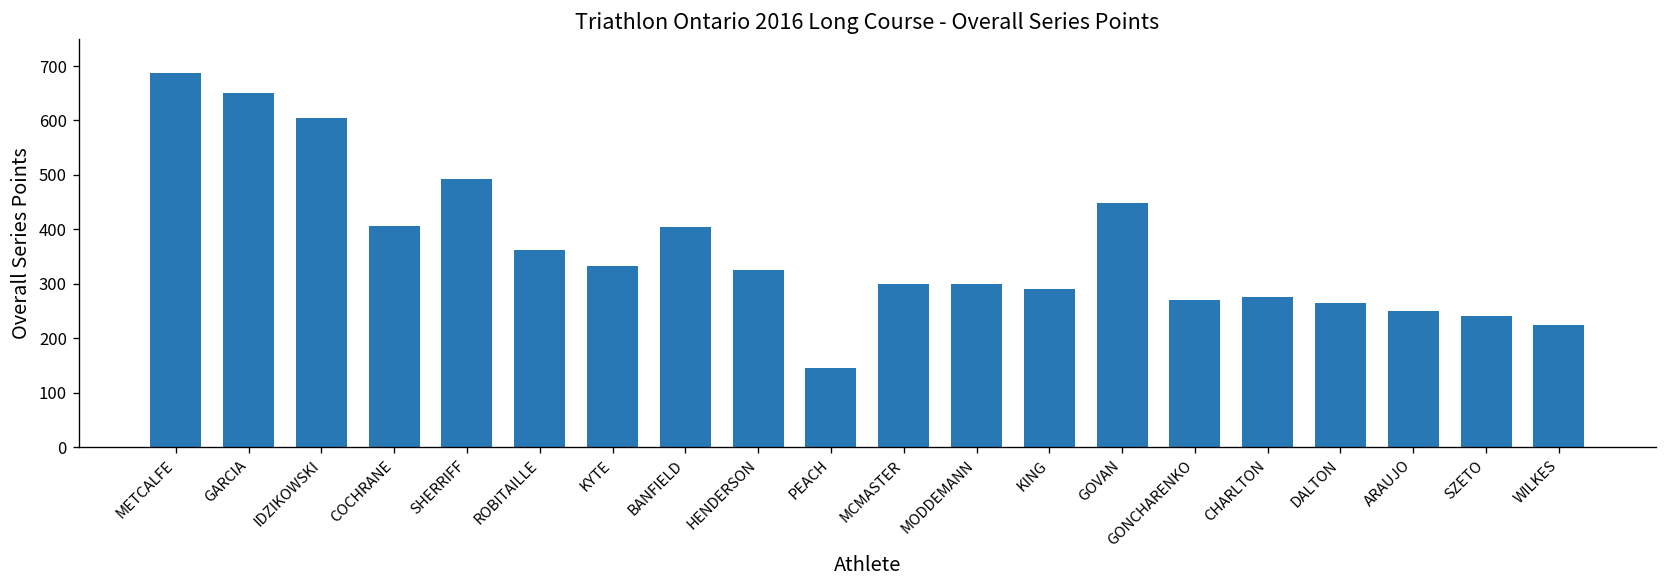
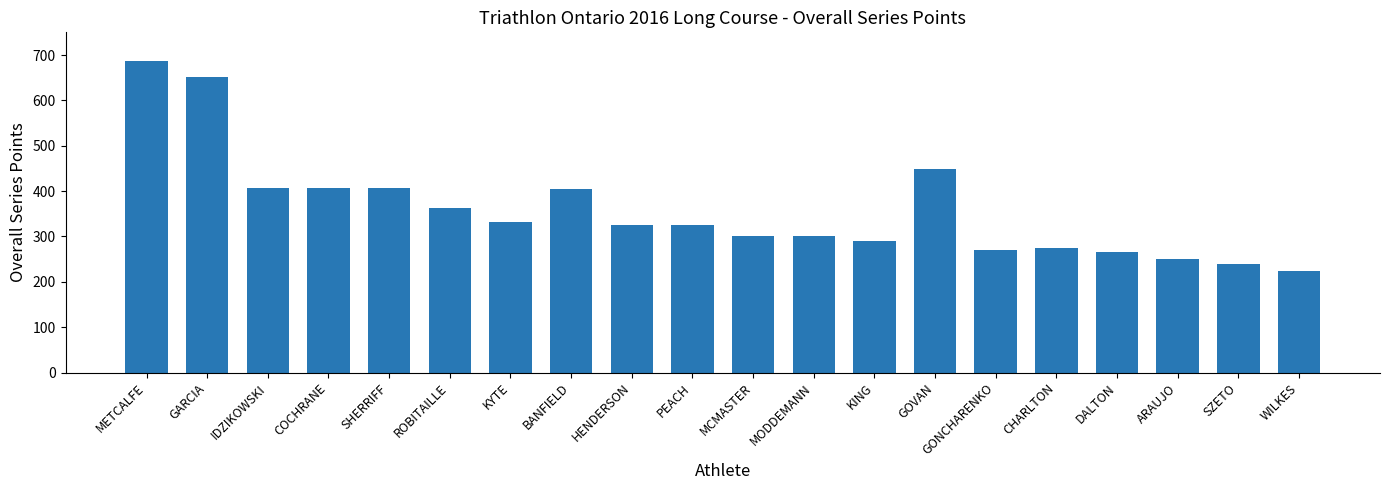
IDZIKOWSKI: 600 -> 410
SHERRIFF: 490 -> 410
PEACH: 150 -> 330
